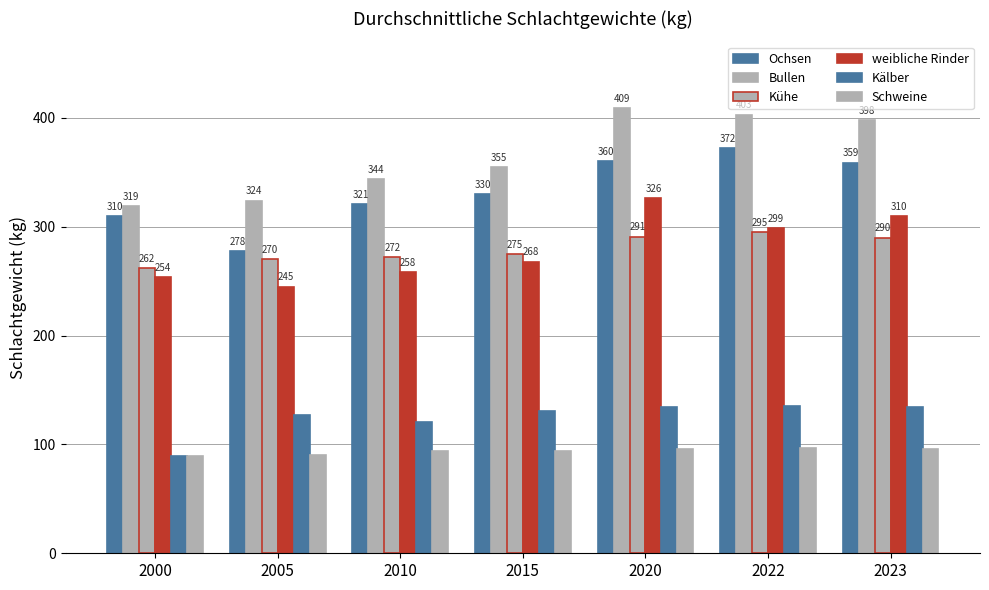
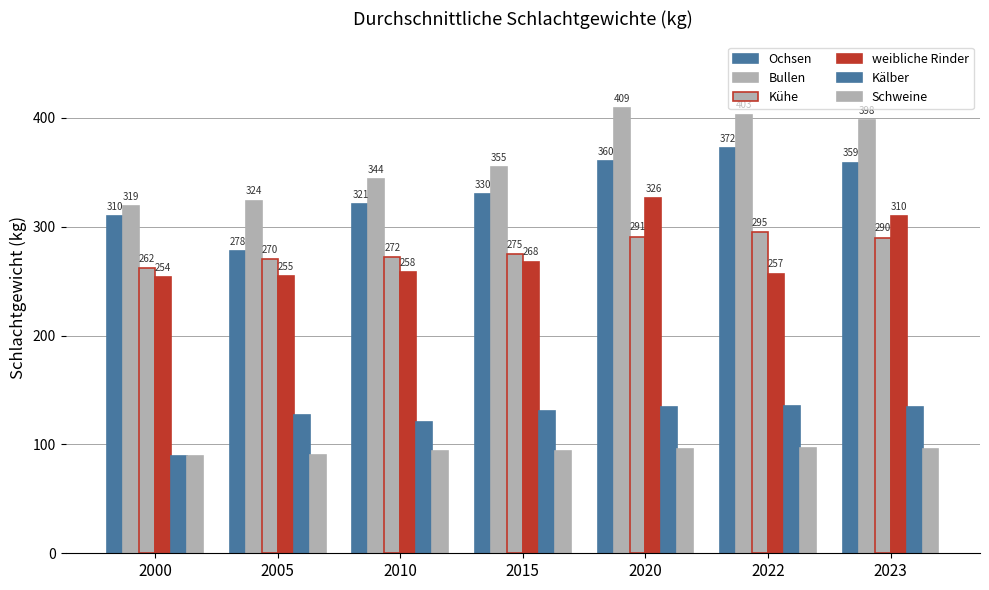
weibliche Rinder, 2005: 245 -> 255
weibliche Rinder, 2022: 299 -> 257
